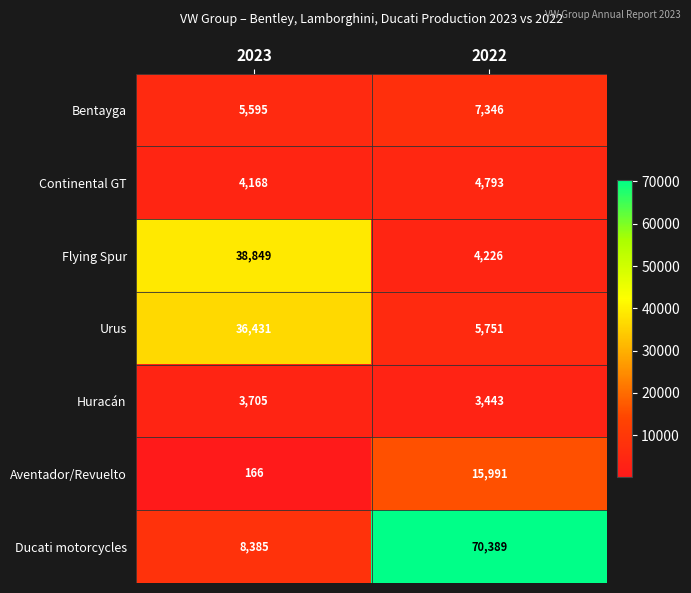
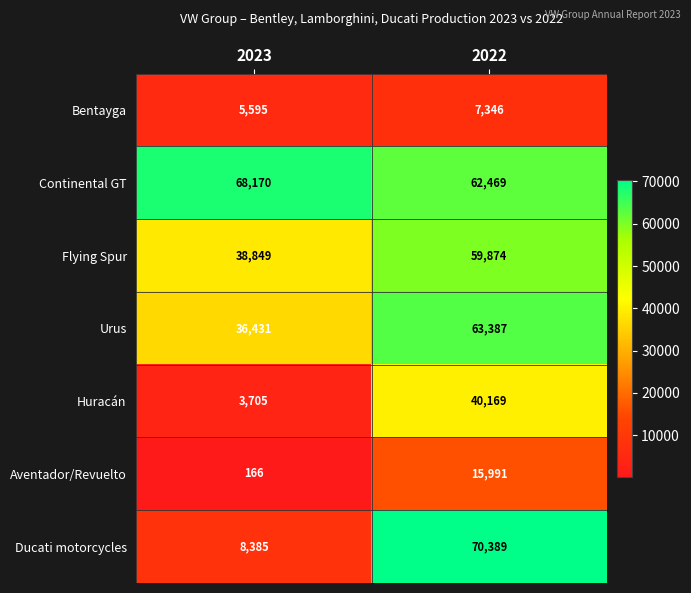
Continental GT, 2023: 4,168 -> 68,170
Continental GT, 2022: 4,793 -> 62,469
Flying Spur, 2022: 4,226 -> 59,874
Urus, 2022: 5,751 -> 63,387
Huracán, 2022: 3,443 -> 40,169
